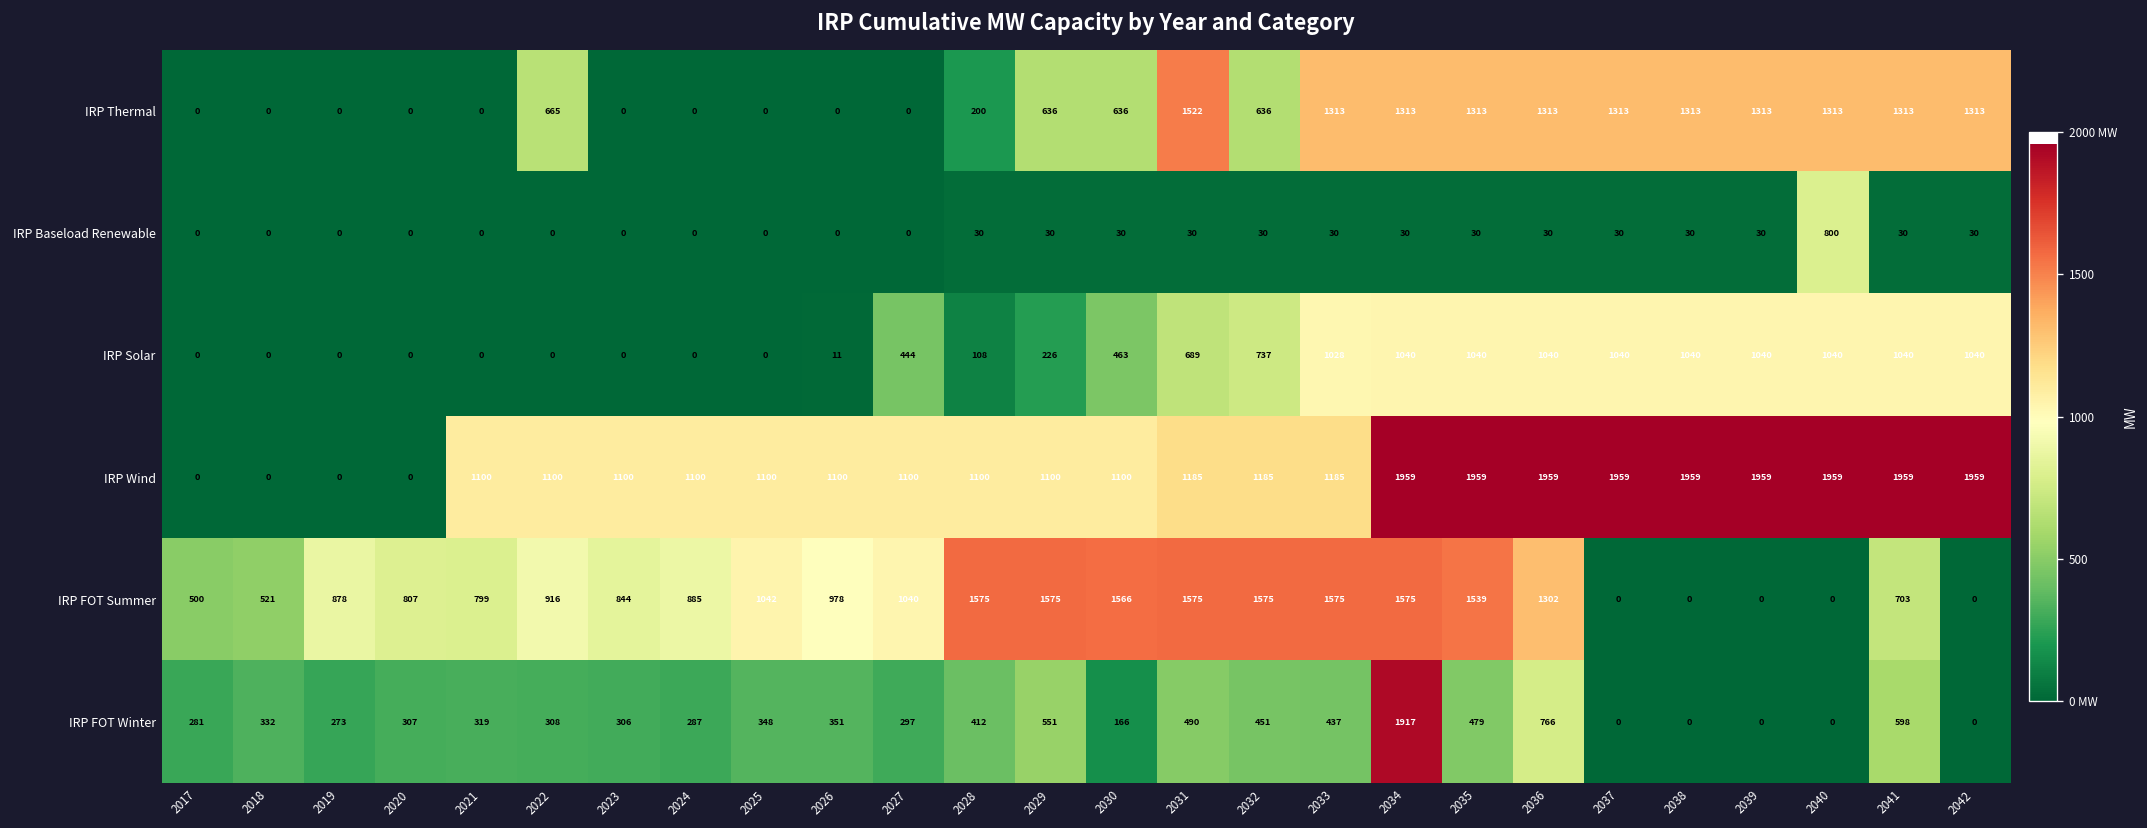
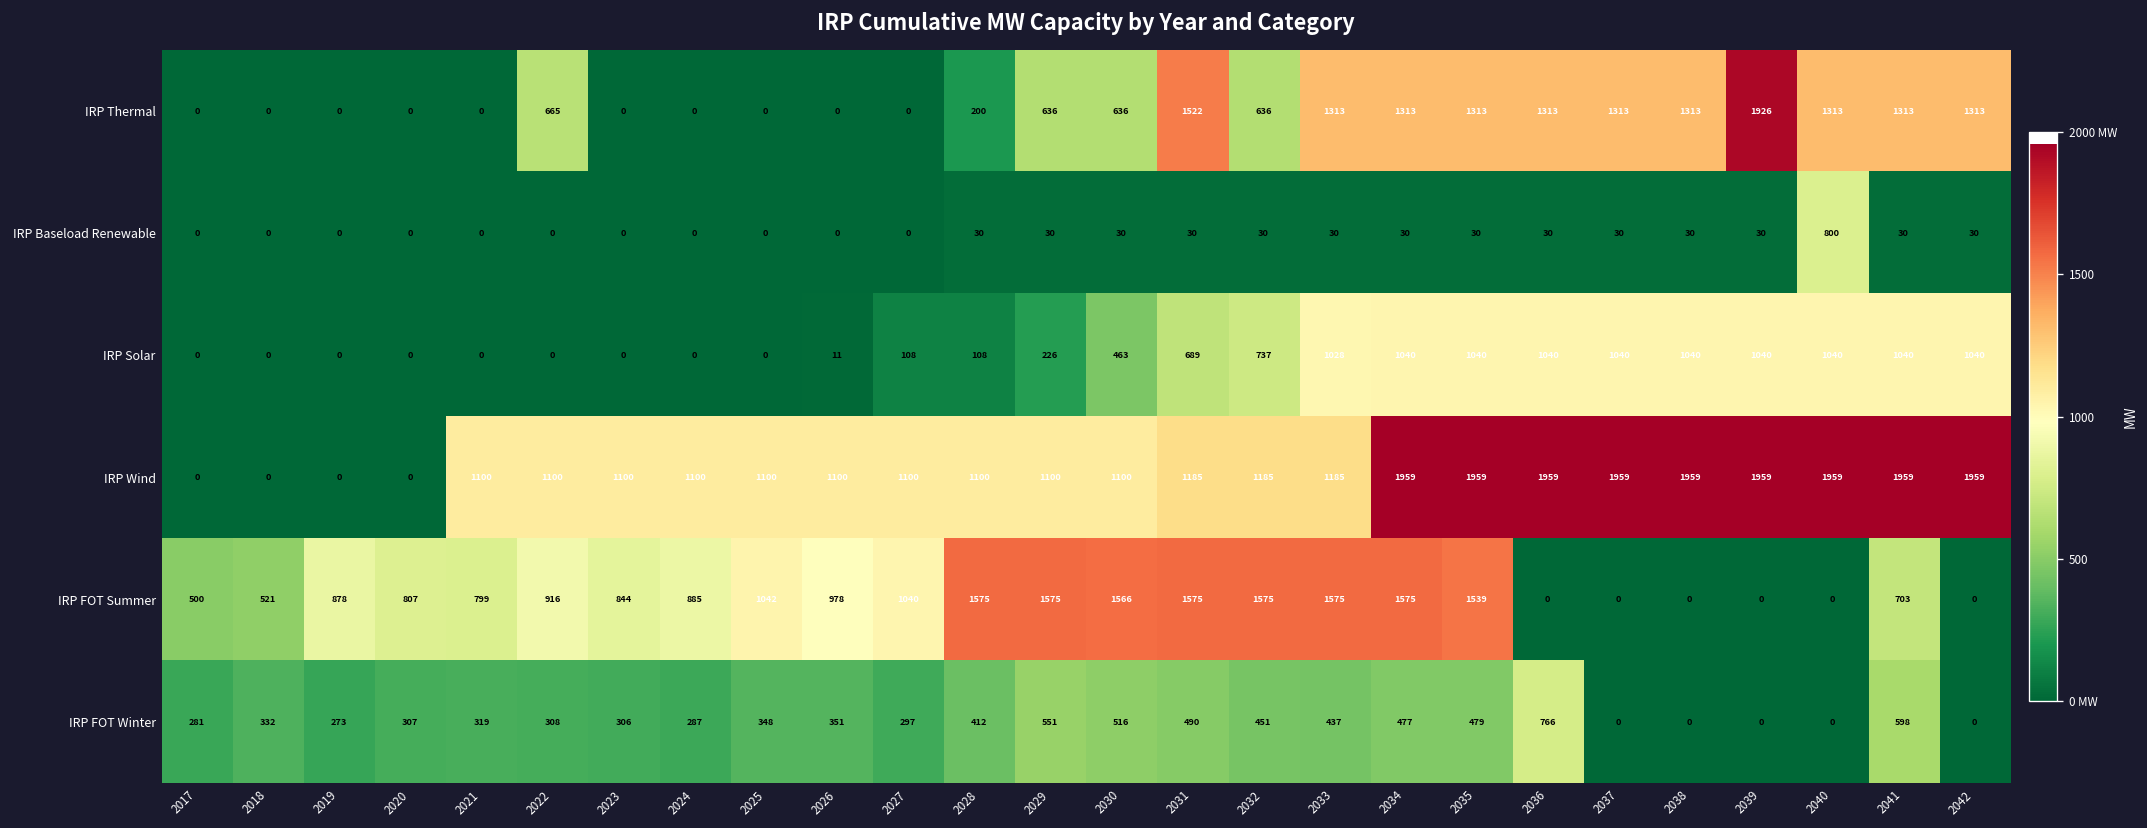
IRP Thermal, 2039: 1313 -> 1926
IRP Solar, 2027: 444 -> 108
IRP FOT Summer, 2036: 1302 -> 0
IRP FOT Winter, 2030: 166 -> 516
IRP FOT Winter, 2034: 1917 -> 477
